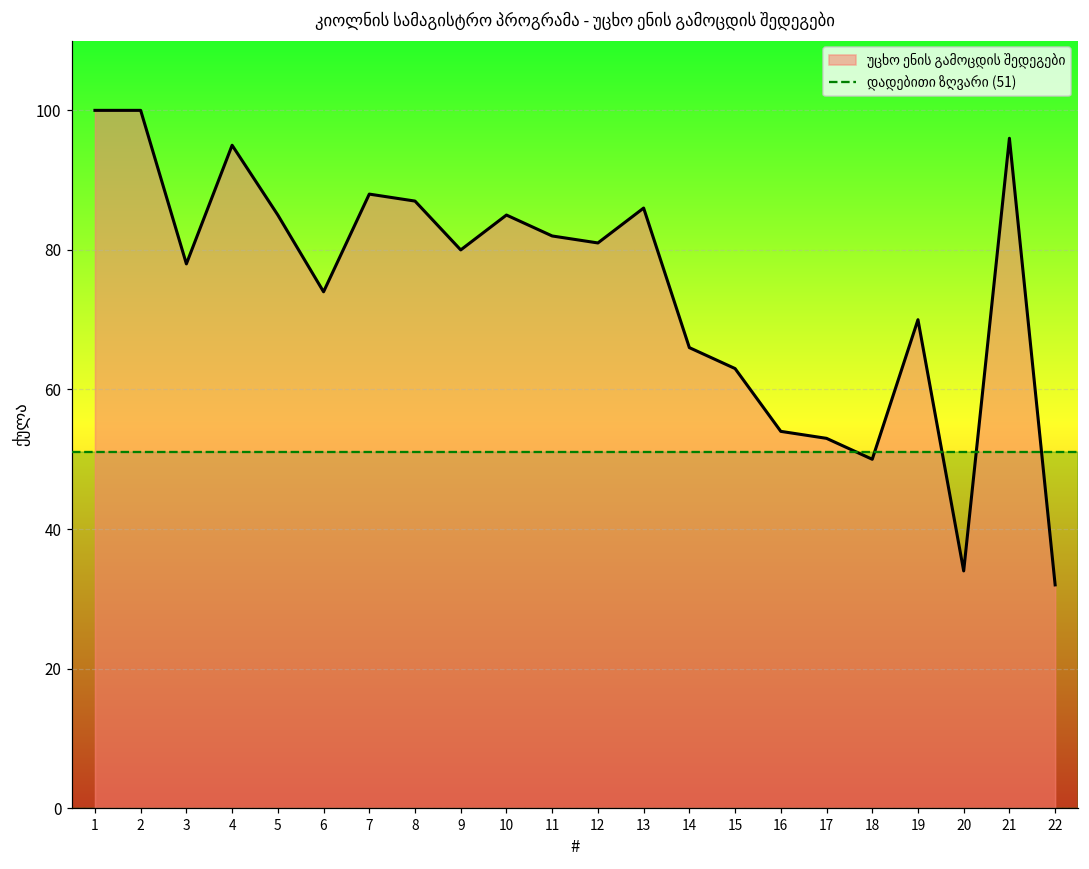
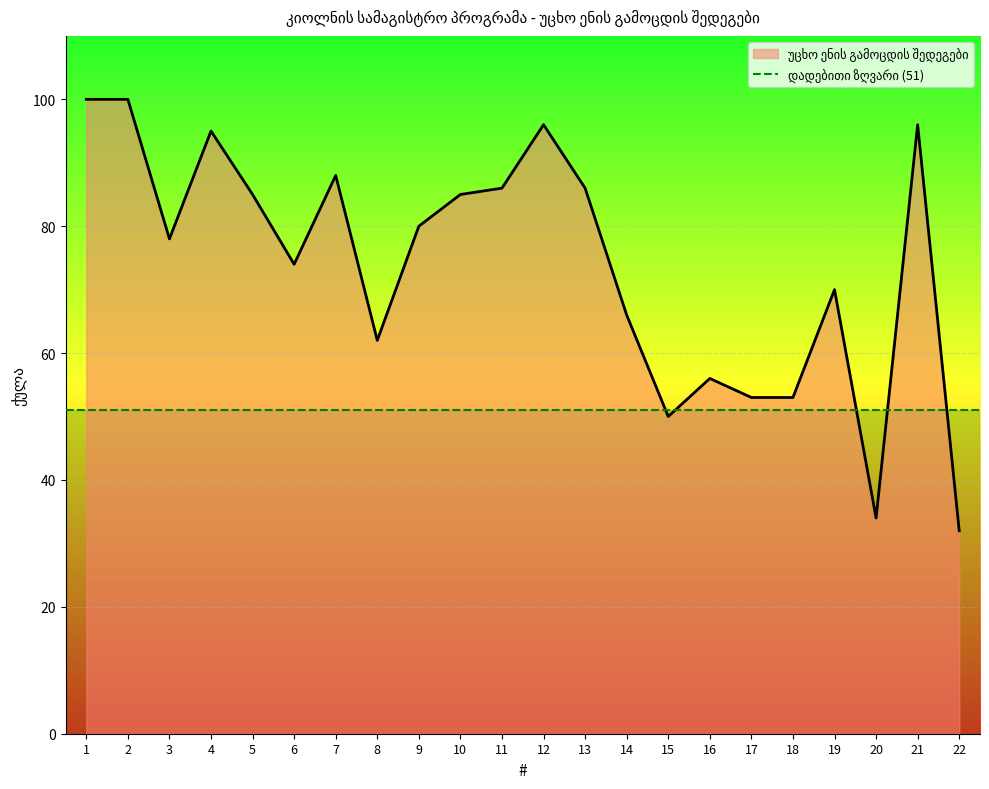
8: 87 -> 62
11: 82 -> 86
12: 81 -> 96
15: 63 -> 50
16: 54 -> 56
18: 50 -> 53
